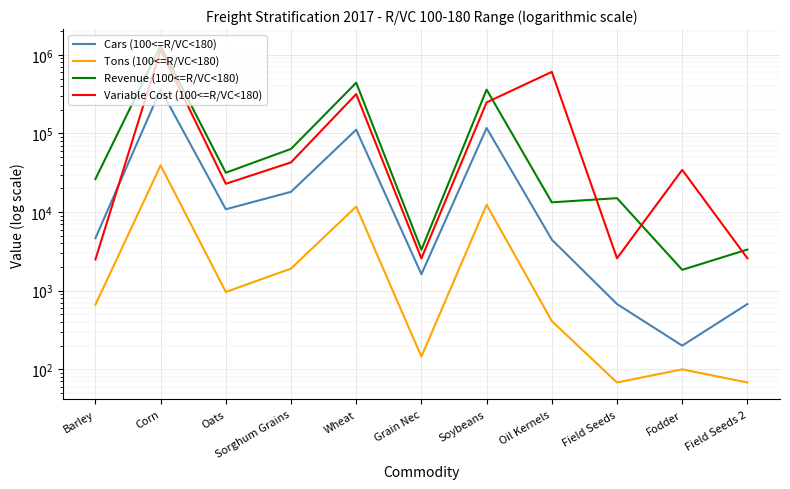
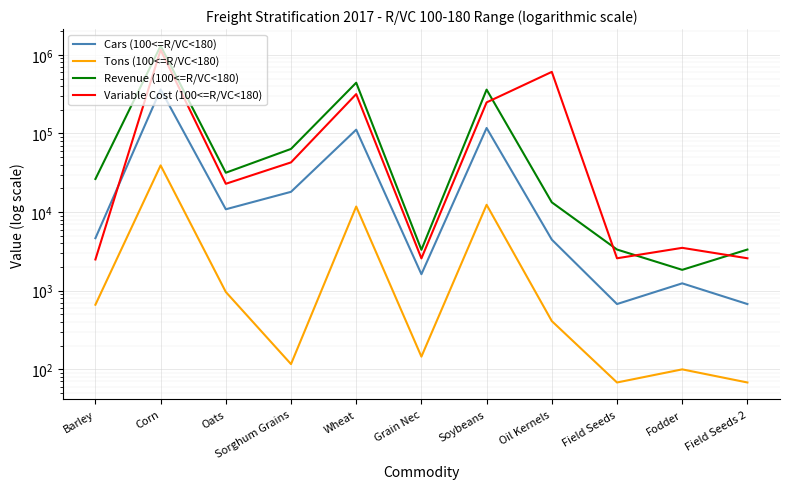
Tons (100<=R/VC<180), Sorghum Grains: 1900 -> 120
Revenue (100<=R/VC<180), Field Seeds: 15000 -> 3300
Cars (100<=R/VC<180), Fodder: 200 -> 1200
Variable Cost (100<=R/VC<180), Fodder: 30000 -> 4000
